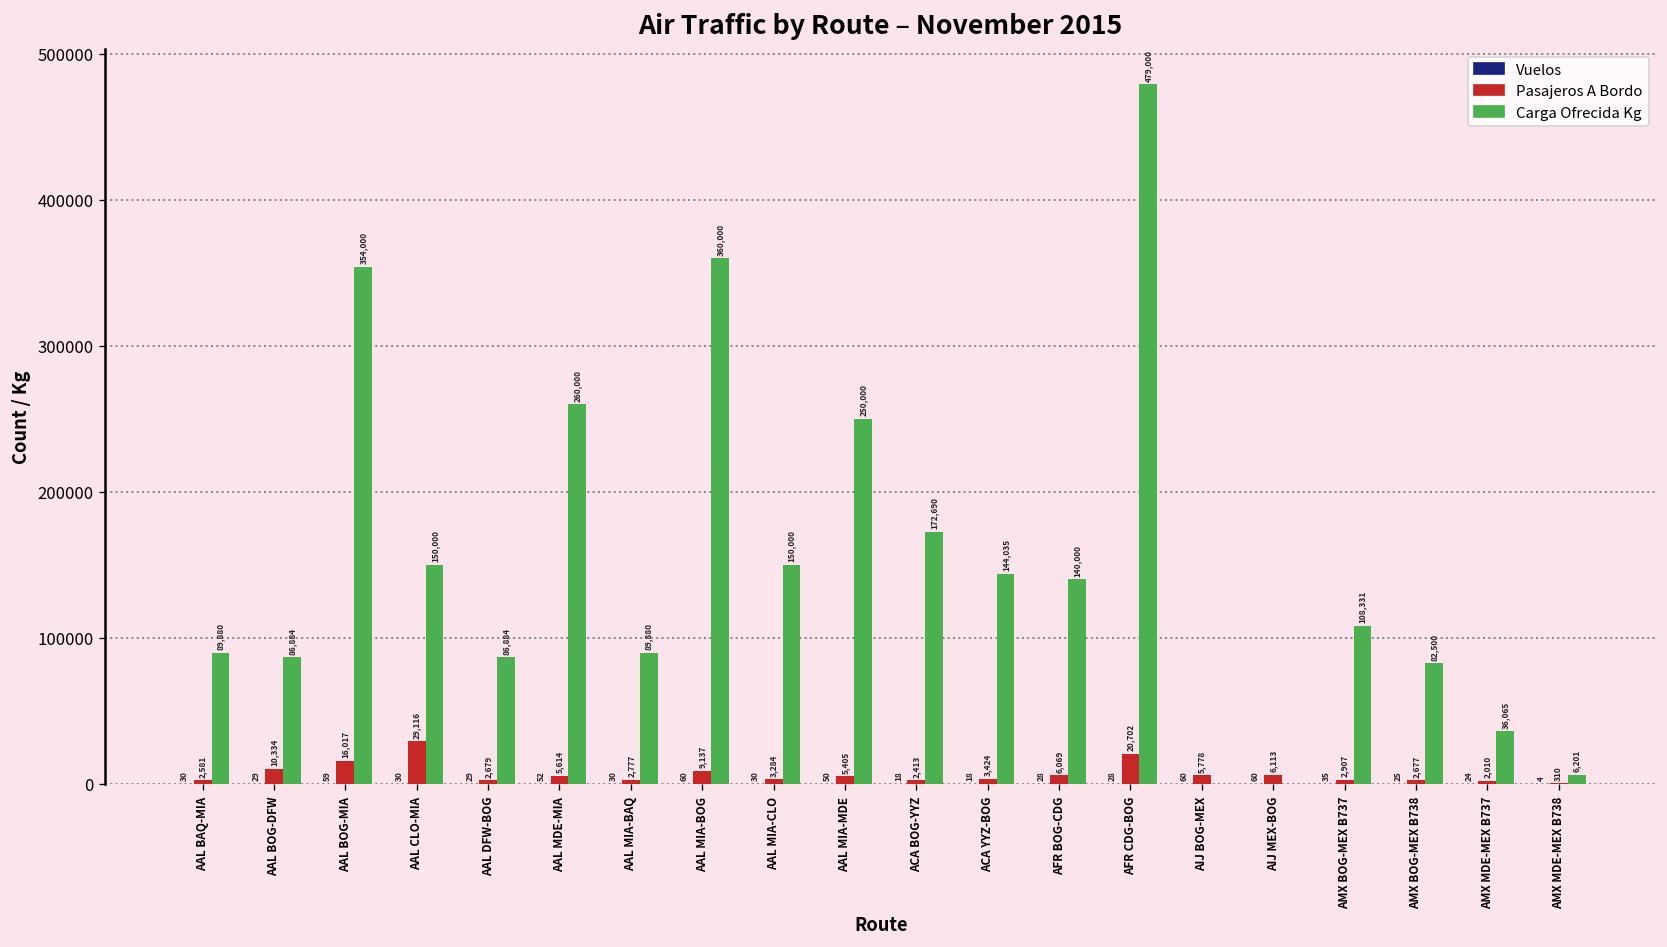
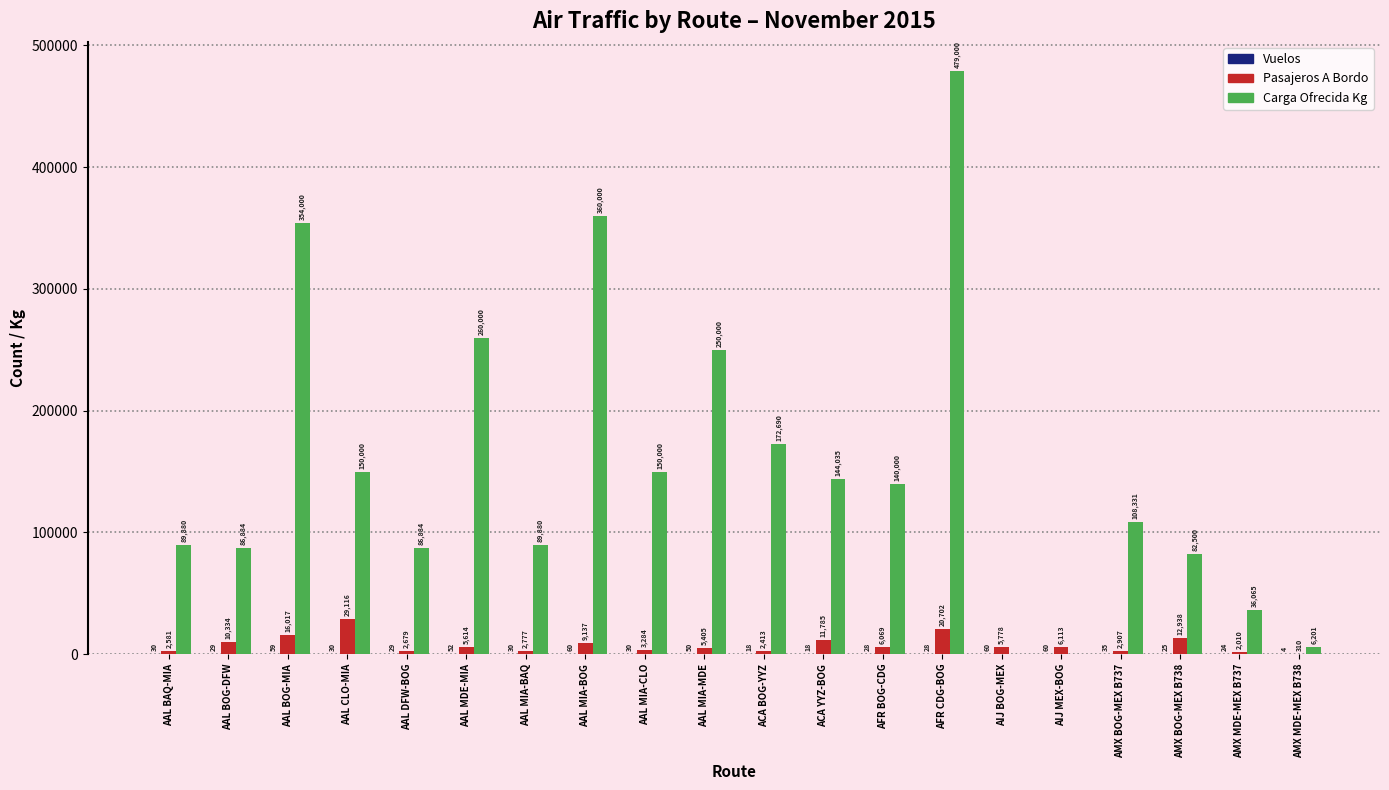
Pasajeros A Bordo, ACA YYZ-BOG: 3,424 -> 11,785
Pasajeros A Bordo, AMX BOG-MEX B738: 2,677 -> 12,938
